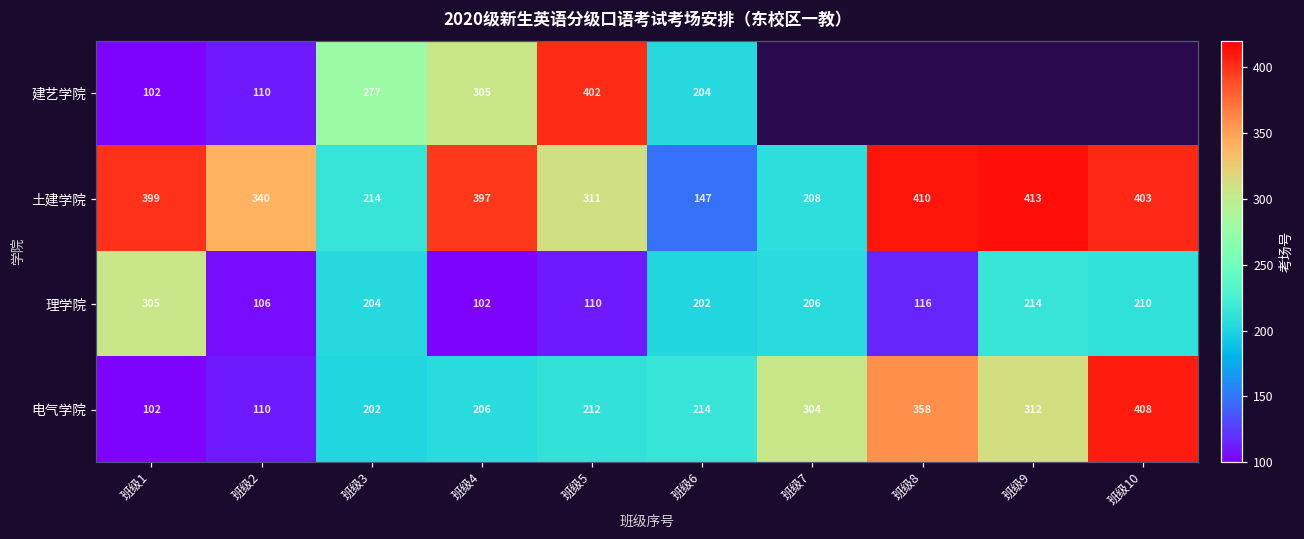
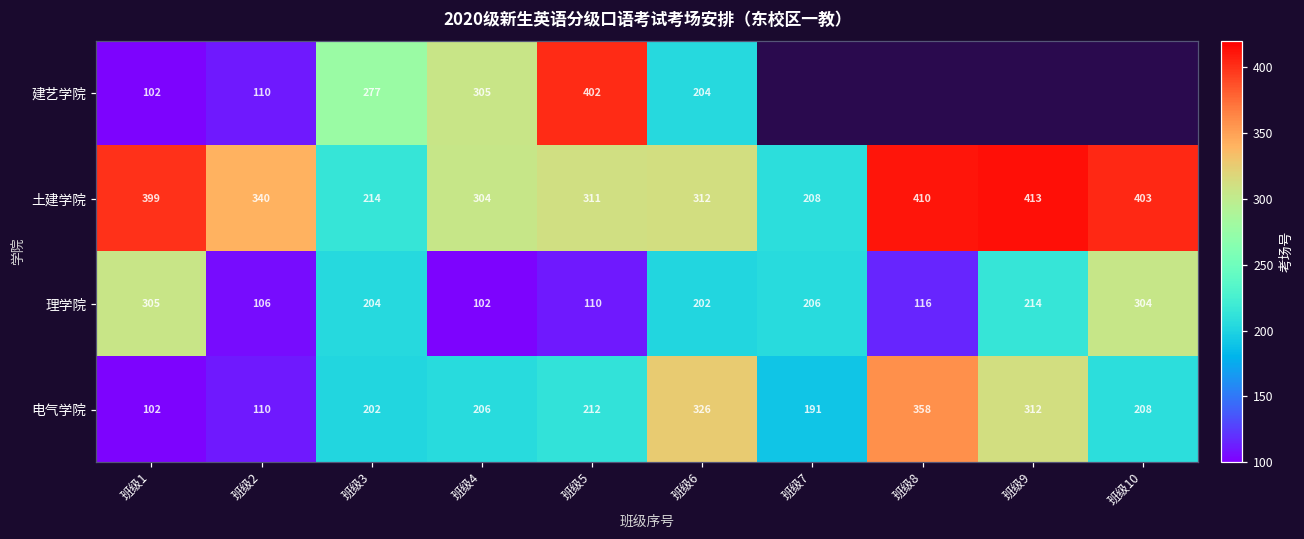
土建学院, 班级4: 397 -> 304
土建学院, 班级6: 147 -> 312
理学院, 班级10: 210 -> 304
电气学院, 班级6: 214 -> 326
电气学院, 班级7: 304 -> 191
电气学院, 班级10: 408 -> 208
